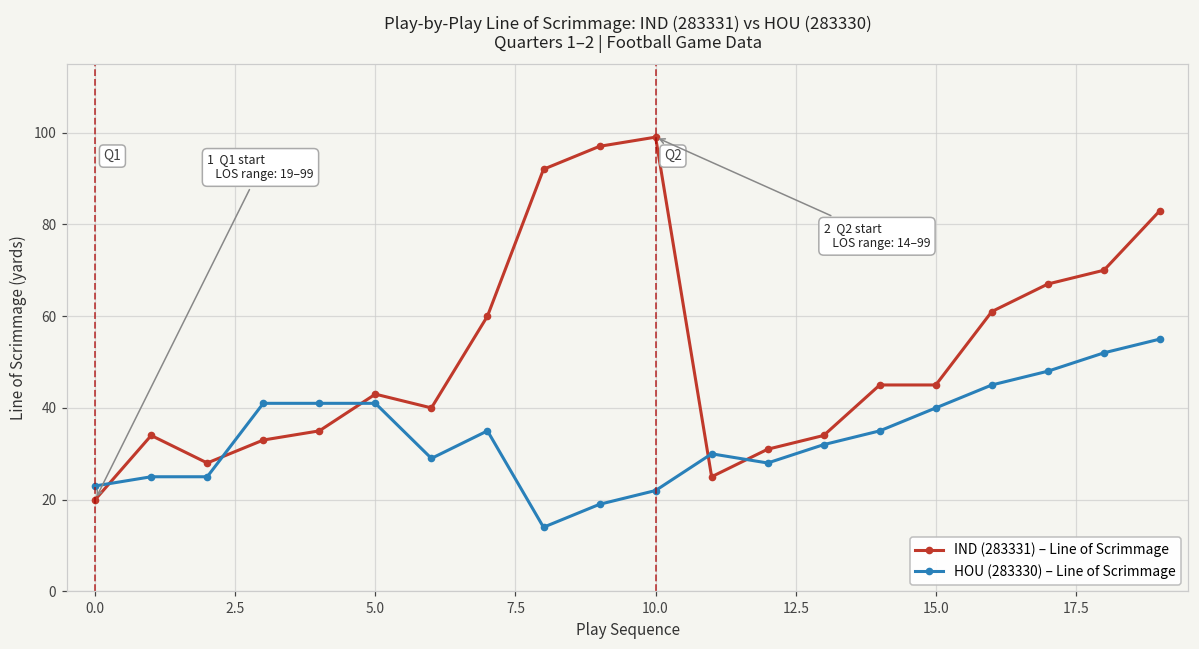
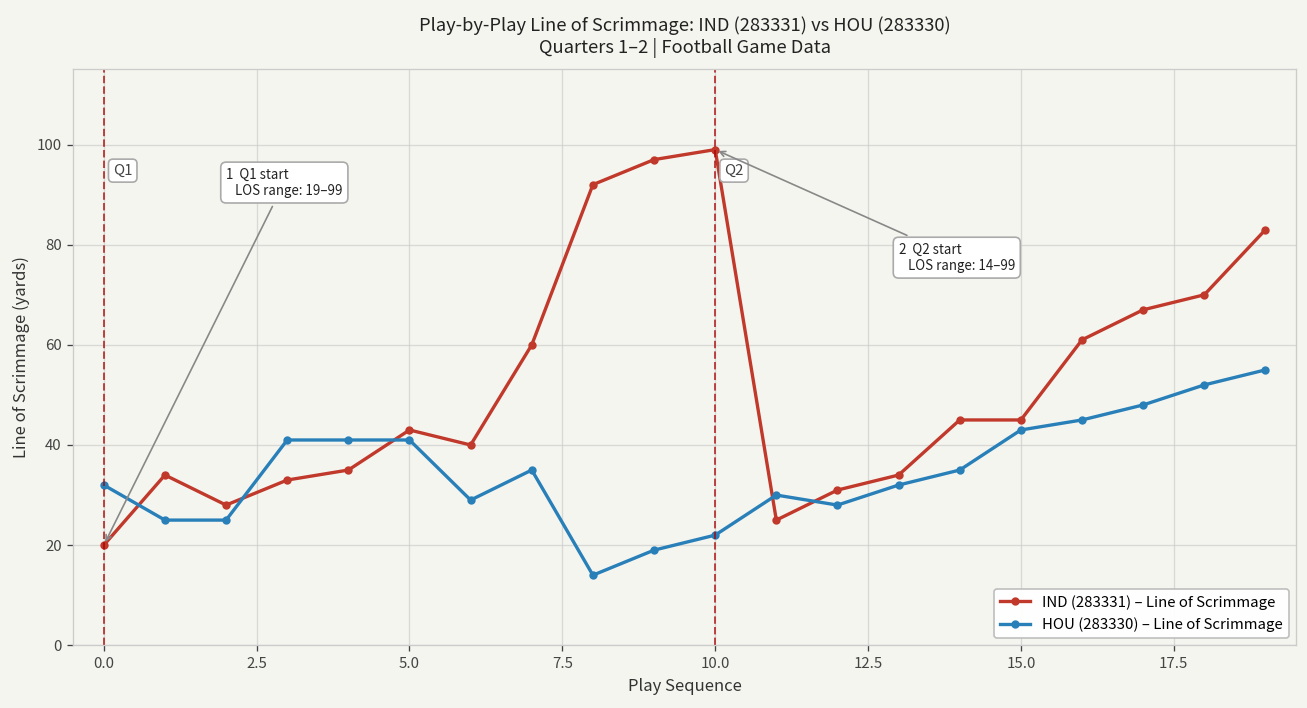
HOU (283330) – Line of Scrimmage, 0.0: 23 -> 32
HOU (283330) – Line of Scrimmage, 15.0: 40 -> 43
